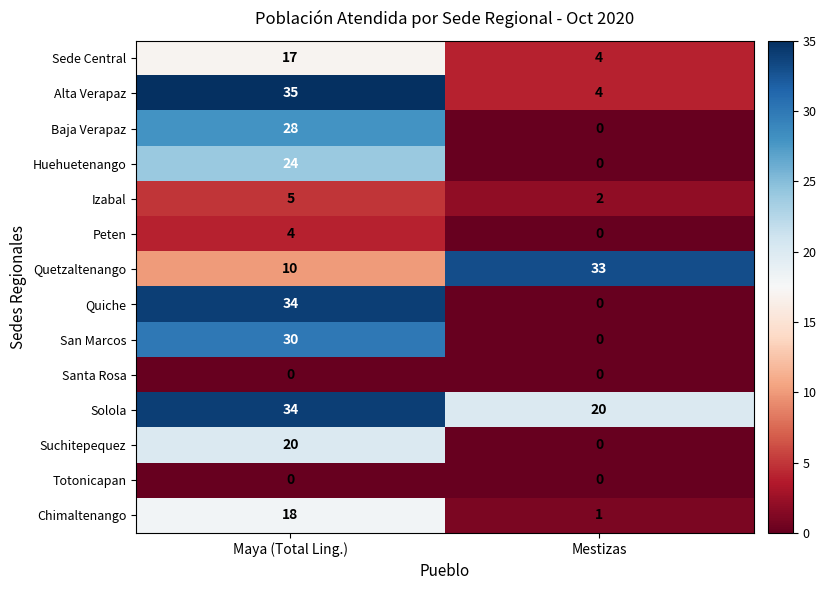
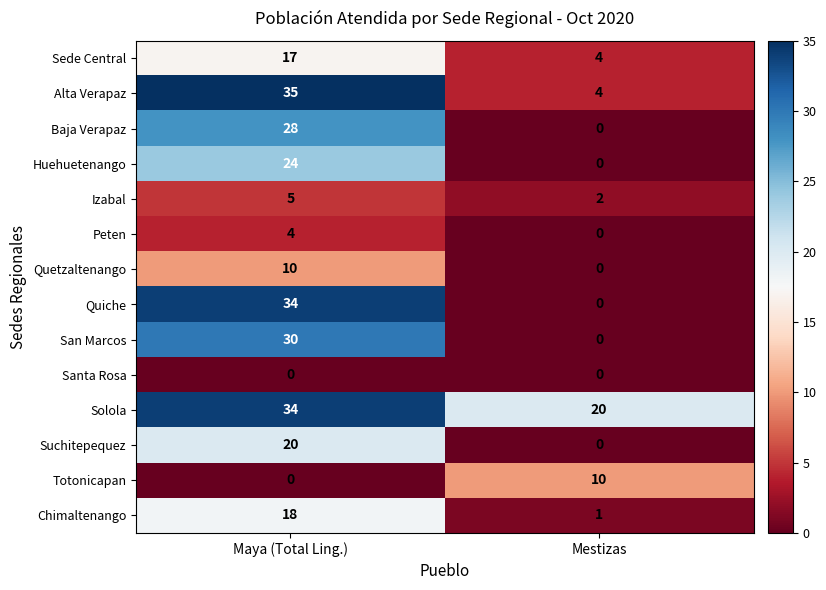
Quetzaltenango, Mestizas: 33 -> 0
Totonicapan, Mestizas: 0 -> 10
